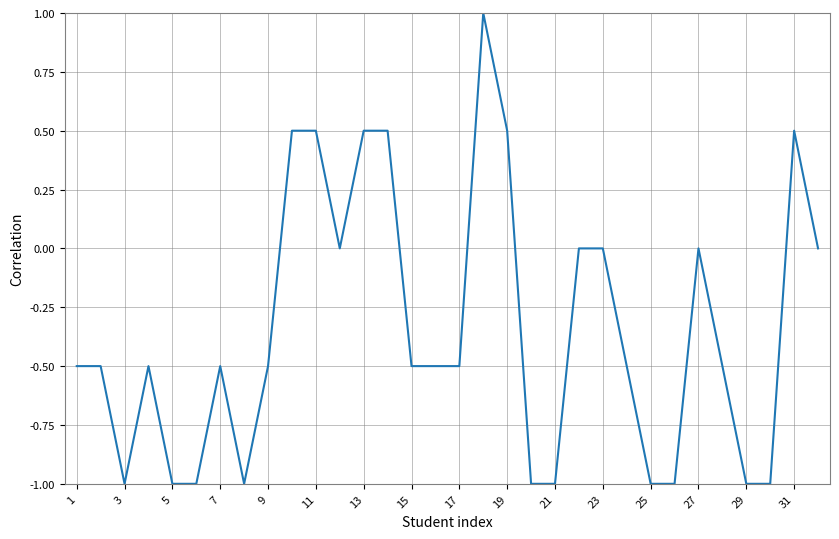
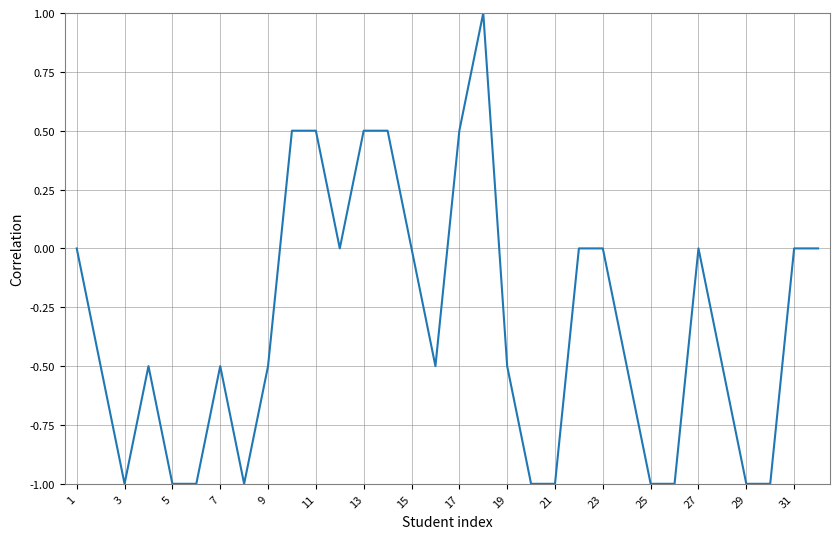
1: -0.50 -> 0.00
15: -0.50 -> 0.00
17: -0.50 -> 0.50
19: 0.50 -> -0.50
31: 0.50 -> 0.00
